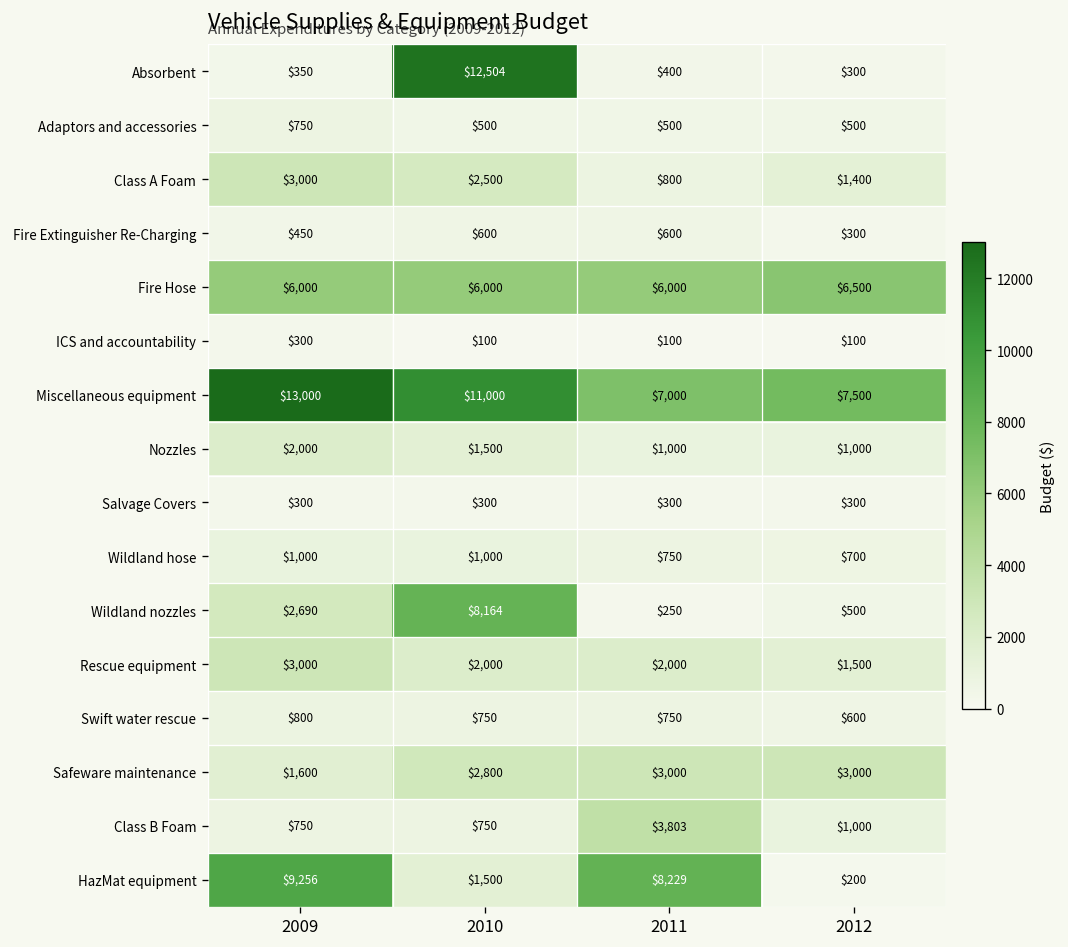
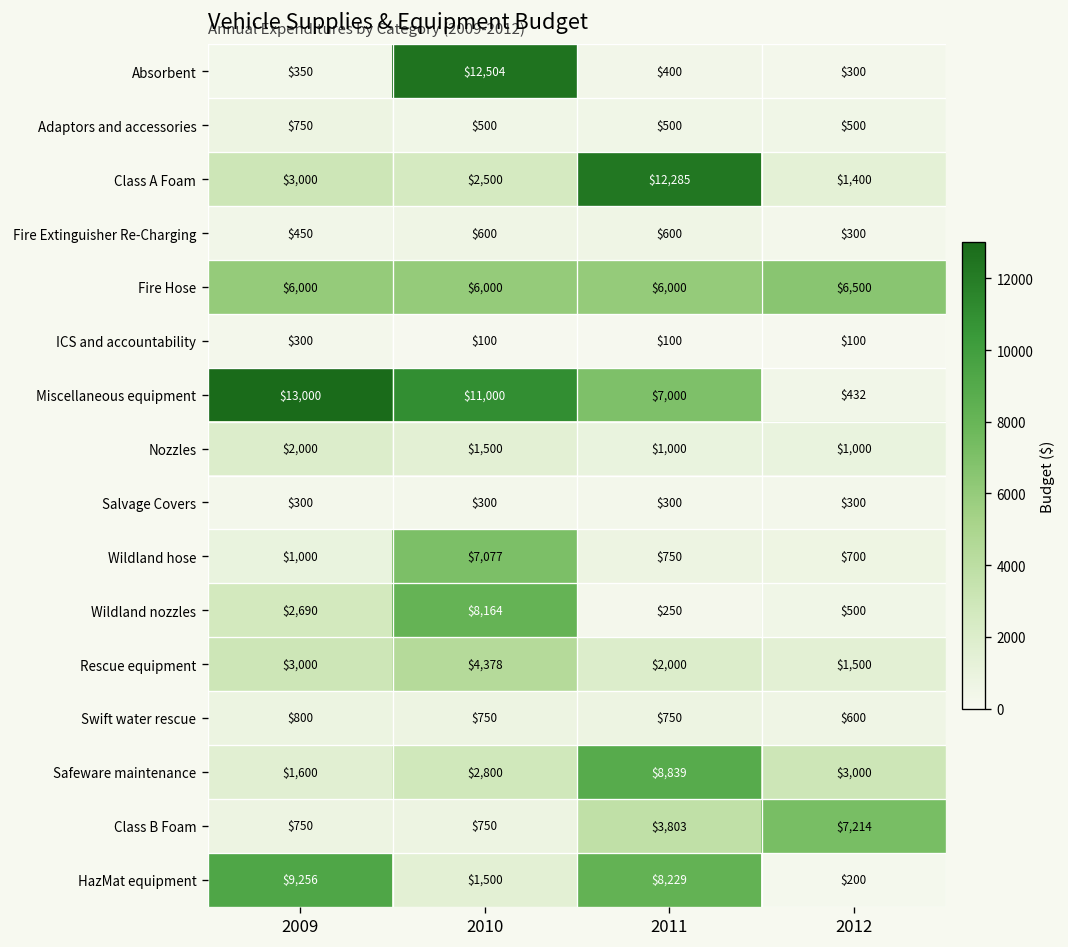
Class A Foam, 2011: $800 -> $12,285
Miscellaneous equipment, 2012: $7,500 -> $432
Wildland hose, 2010: $1,000 -> $7,077
Rescue equipment, 2010: $2,000 -> $4,378
Safeware maintenance, 2011: $3,000 -> $8,839
Class B Foam, 2012: $1,000 -> $7,214
